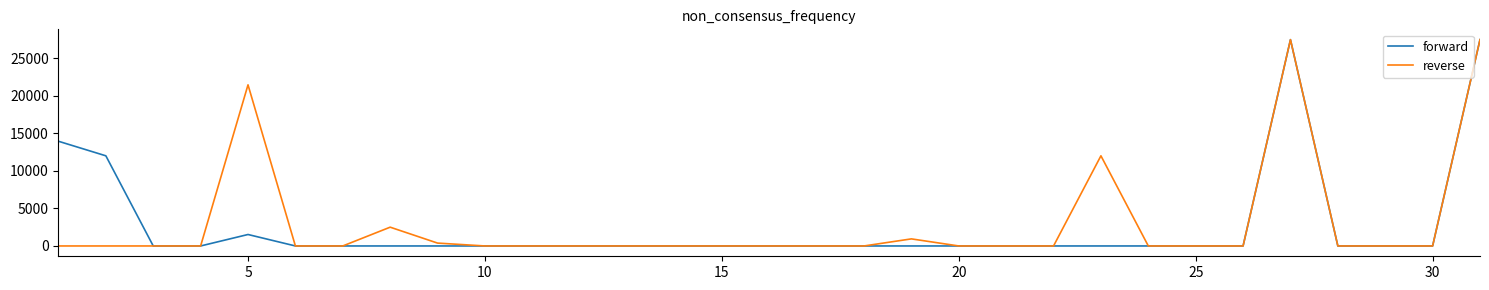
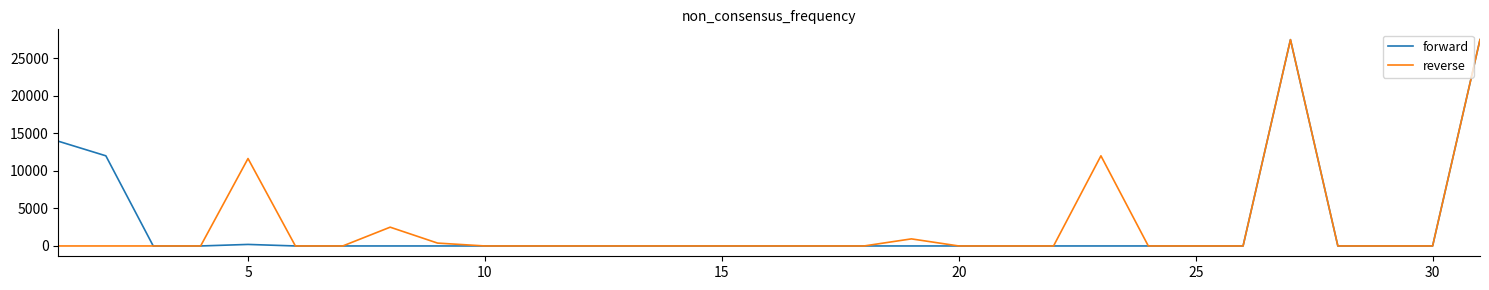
forward, 5: 2000 -> 0
reverse, 5: 21000 -> 12000
